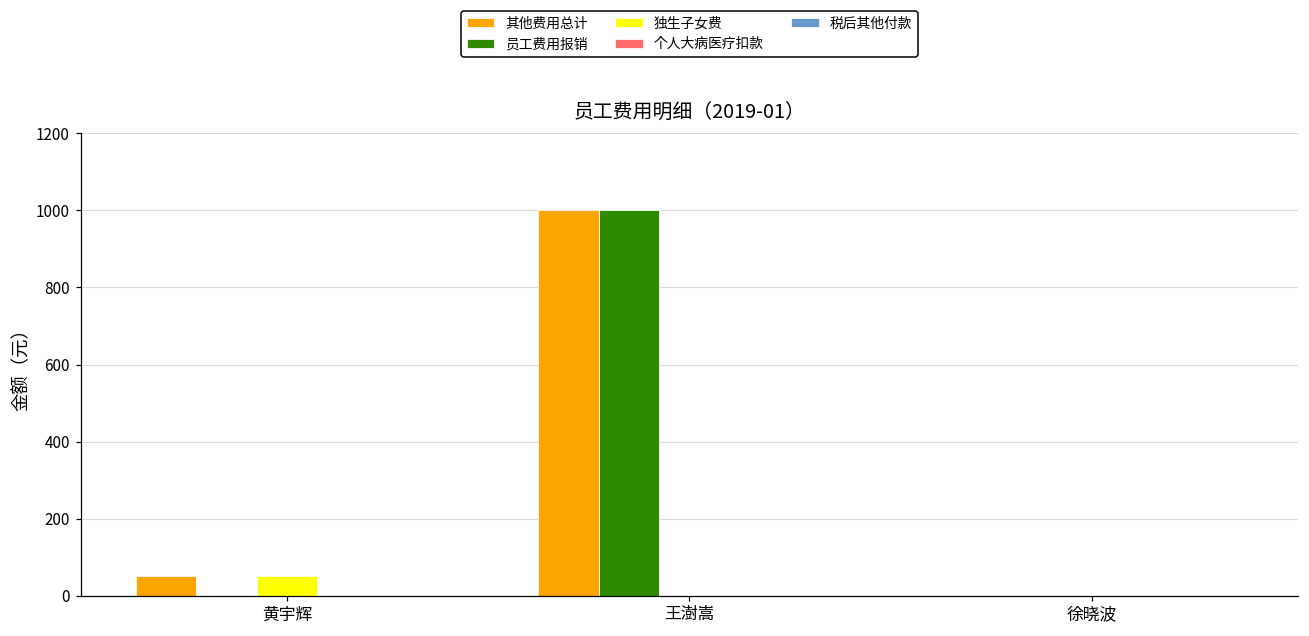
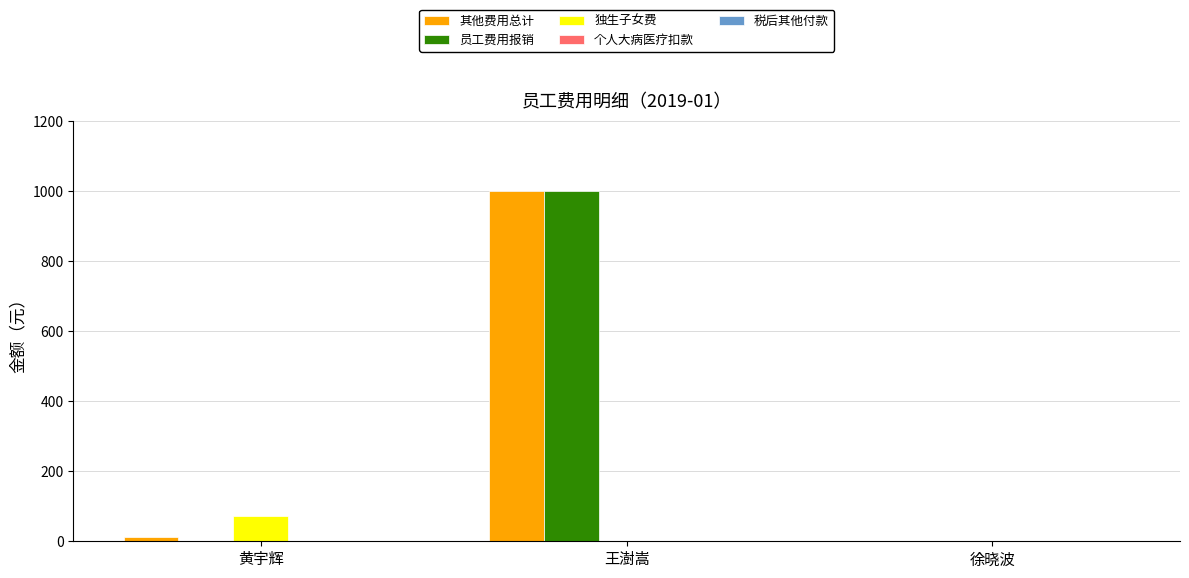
其他费用总计, 黄宇辉: 50 -> 10
独生子女费, 黄宇辉: 50 -> 70
